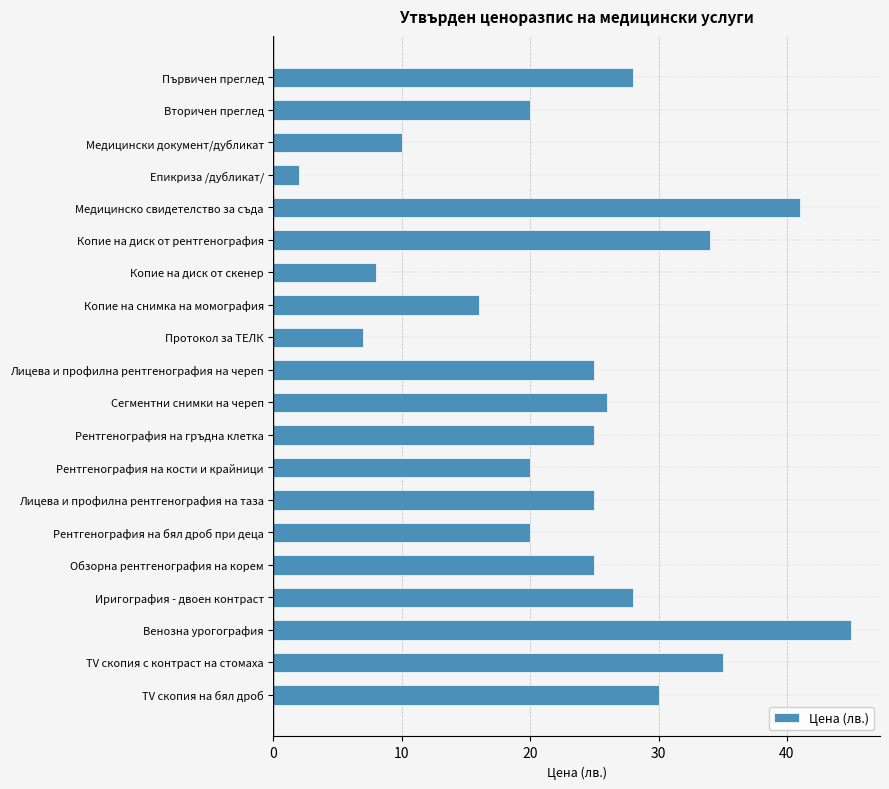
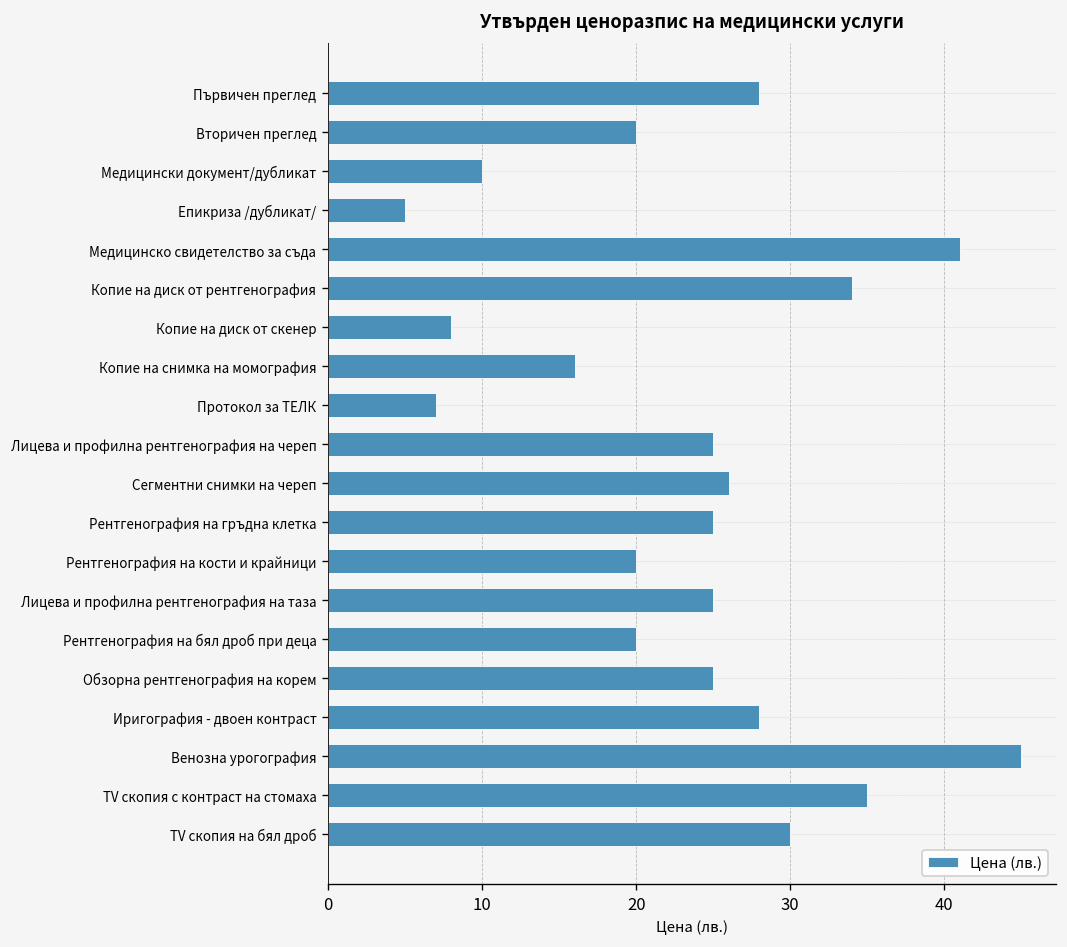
Епикриза /дубликат/: 2 -> 5
